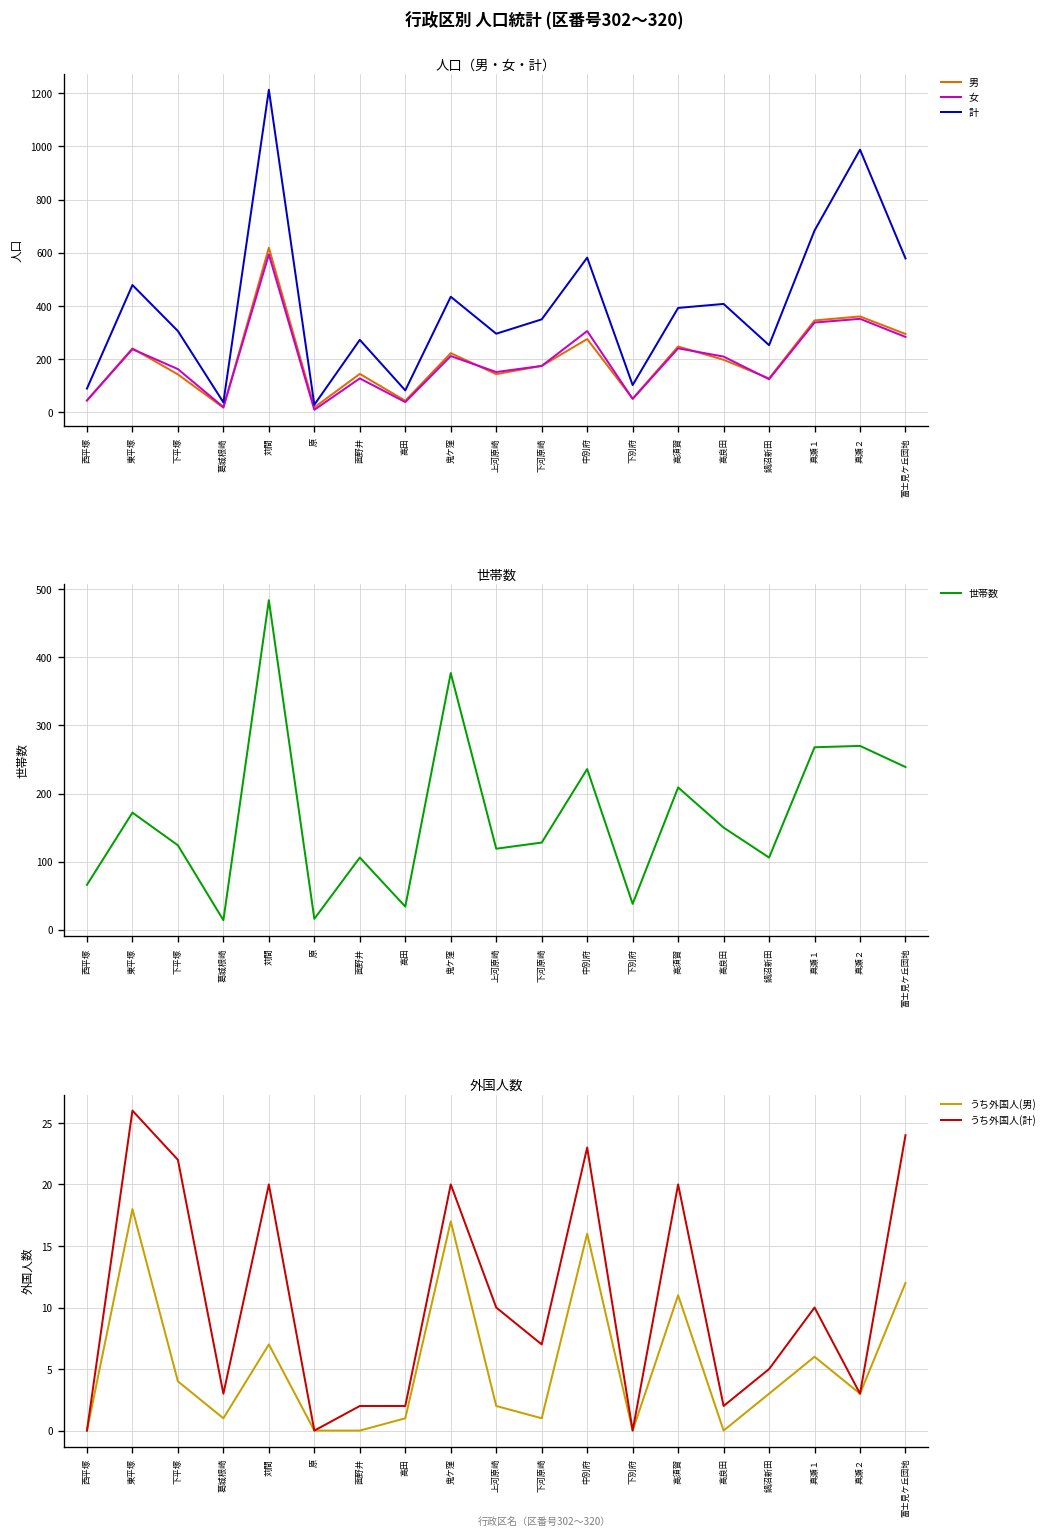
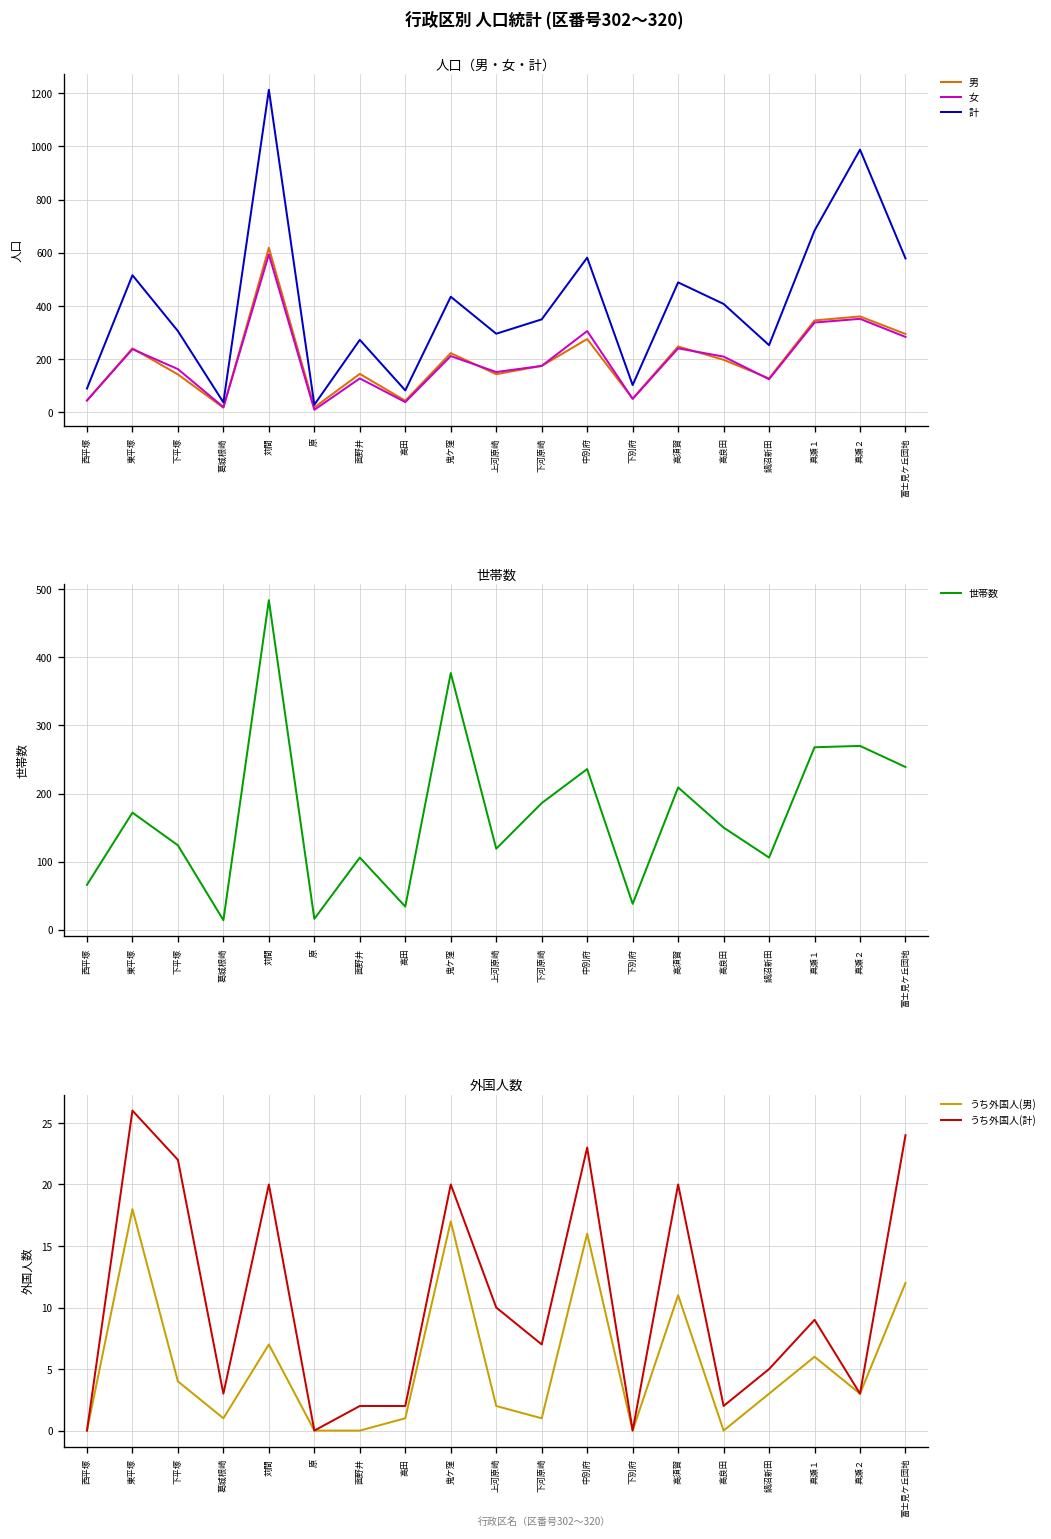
人口（男・女・計）, 計, 東平塚: 480 -> 520
人口（男・女・計）, 計, 高須賀: 390 -> 490
世帯数, 下河原崎: 130 -> 190
外国人数, うち外国人(計), 真瀬１: 10 -> 9
